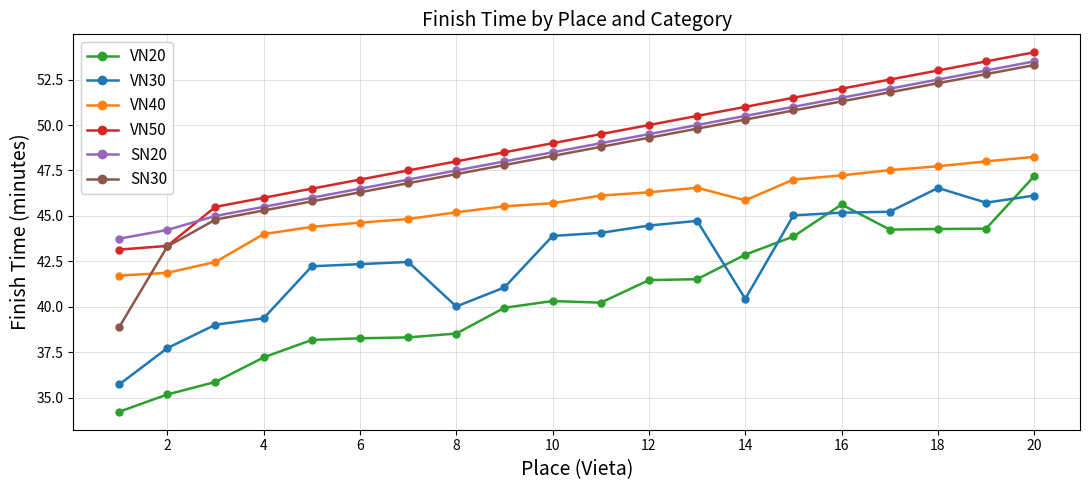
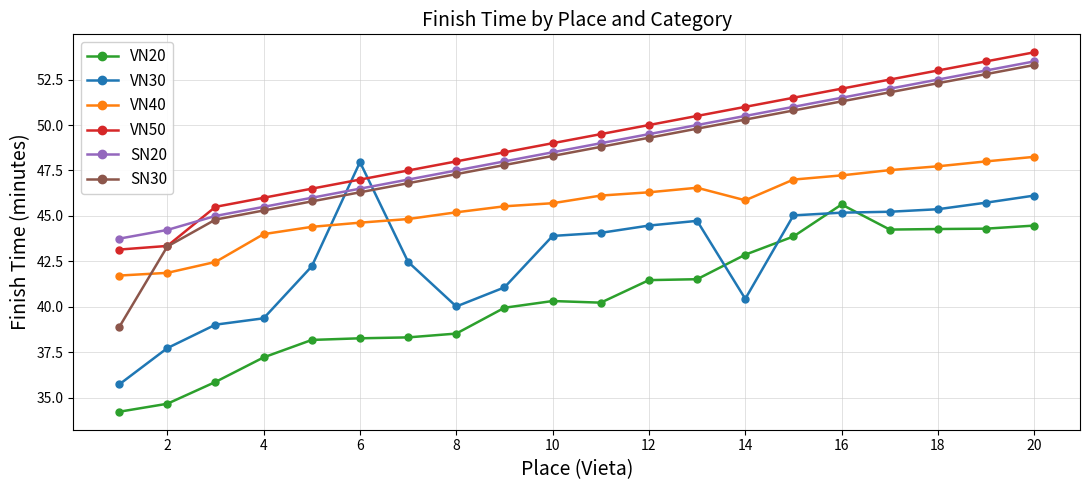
VN20, 2: 35.2 -> 34.7
VN30, 6: 42.4 -> 48.0
VN30, 18: 46.5 -> 45.4
VN20, 20: 47.2 -> 44.5
